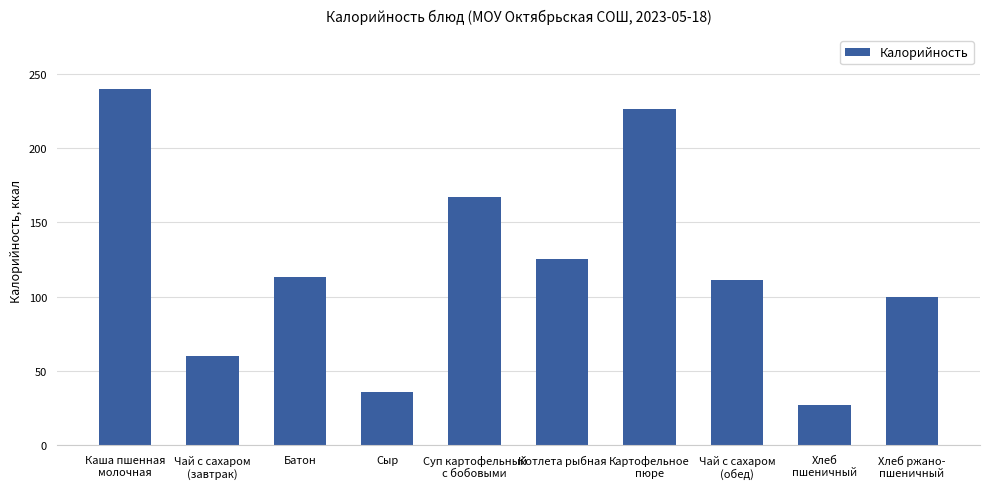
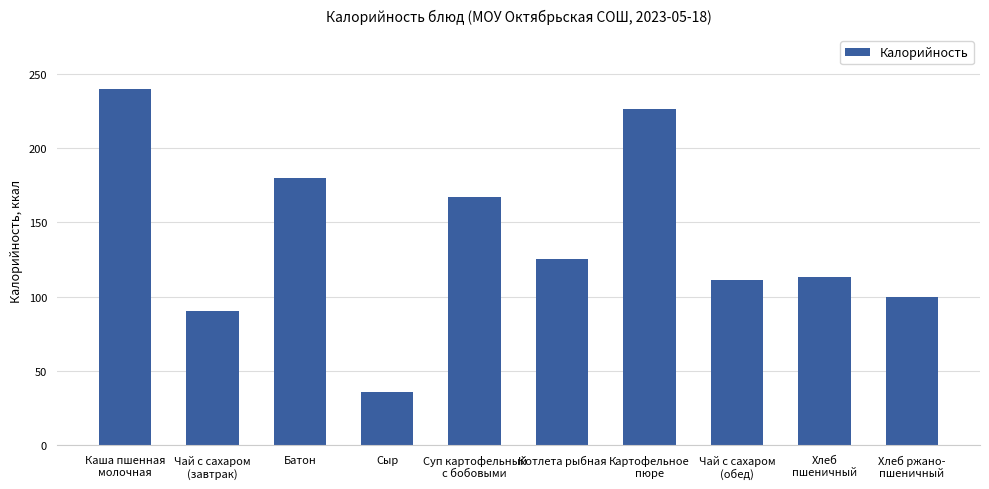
Чай с сахаром (завтрак): 60 -> 90
Батон: 113 -> 180
Хлеб пшеничный: 27 -> 113
